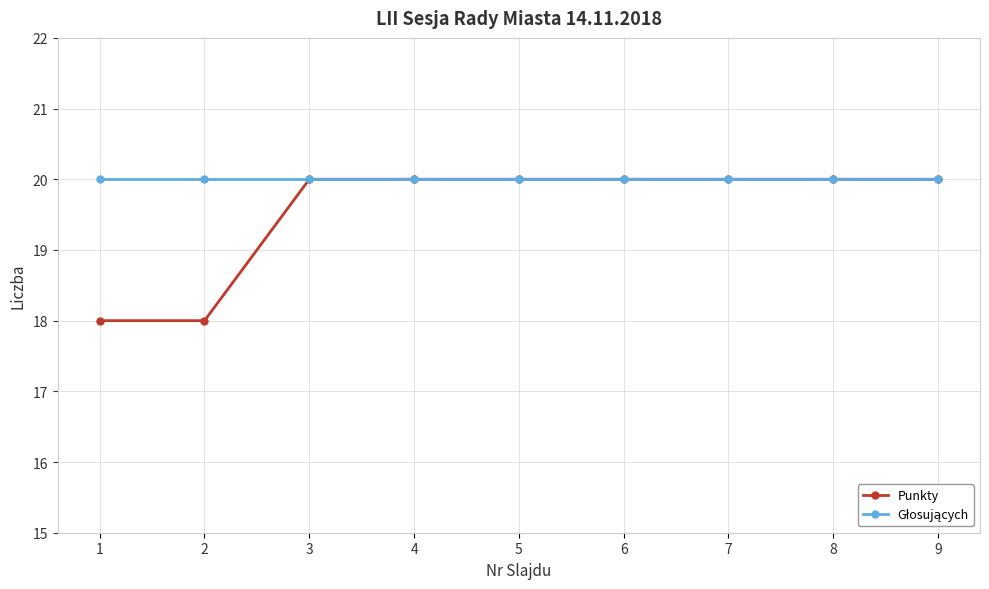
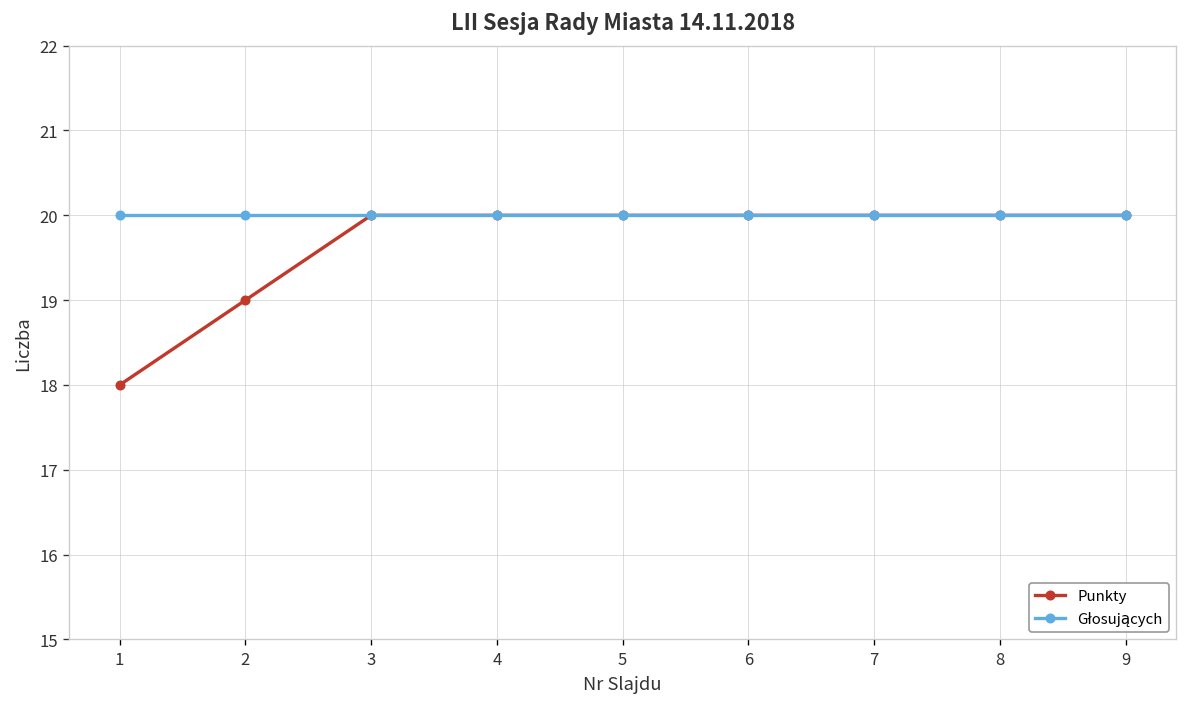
Punkty, 2: 18 -> 19
